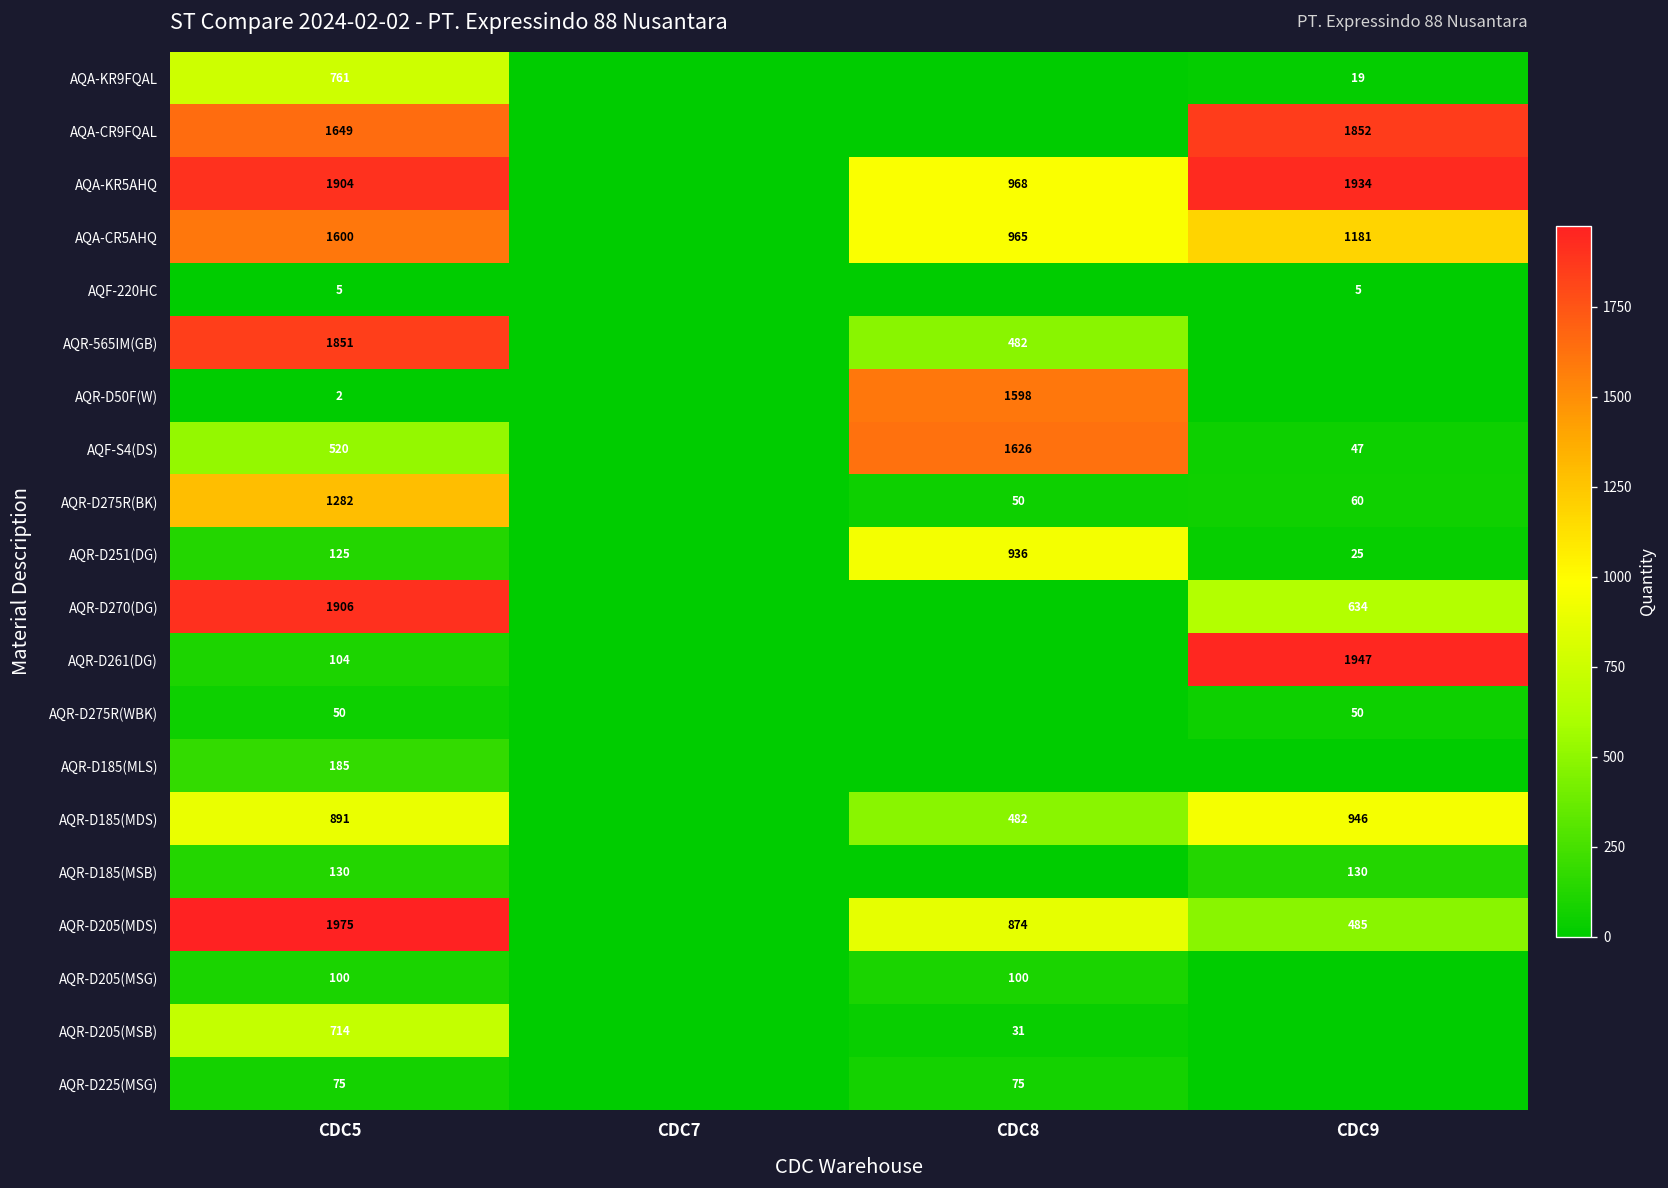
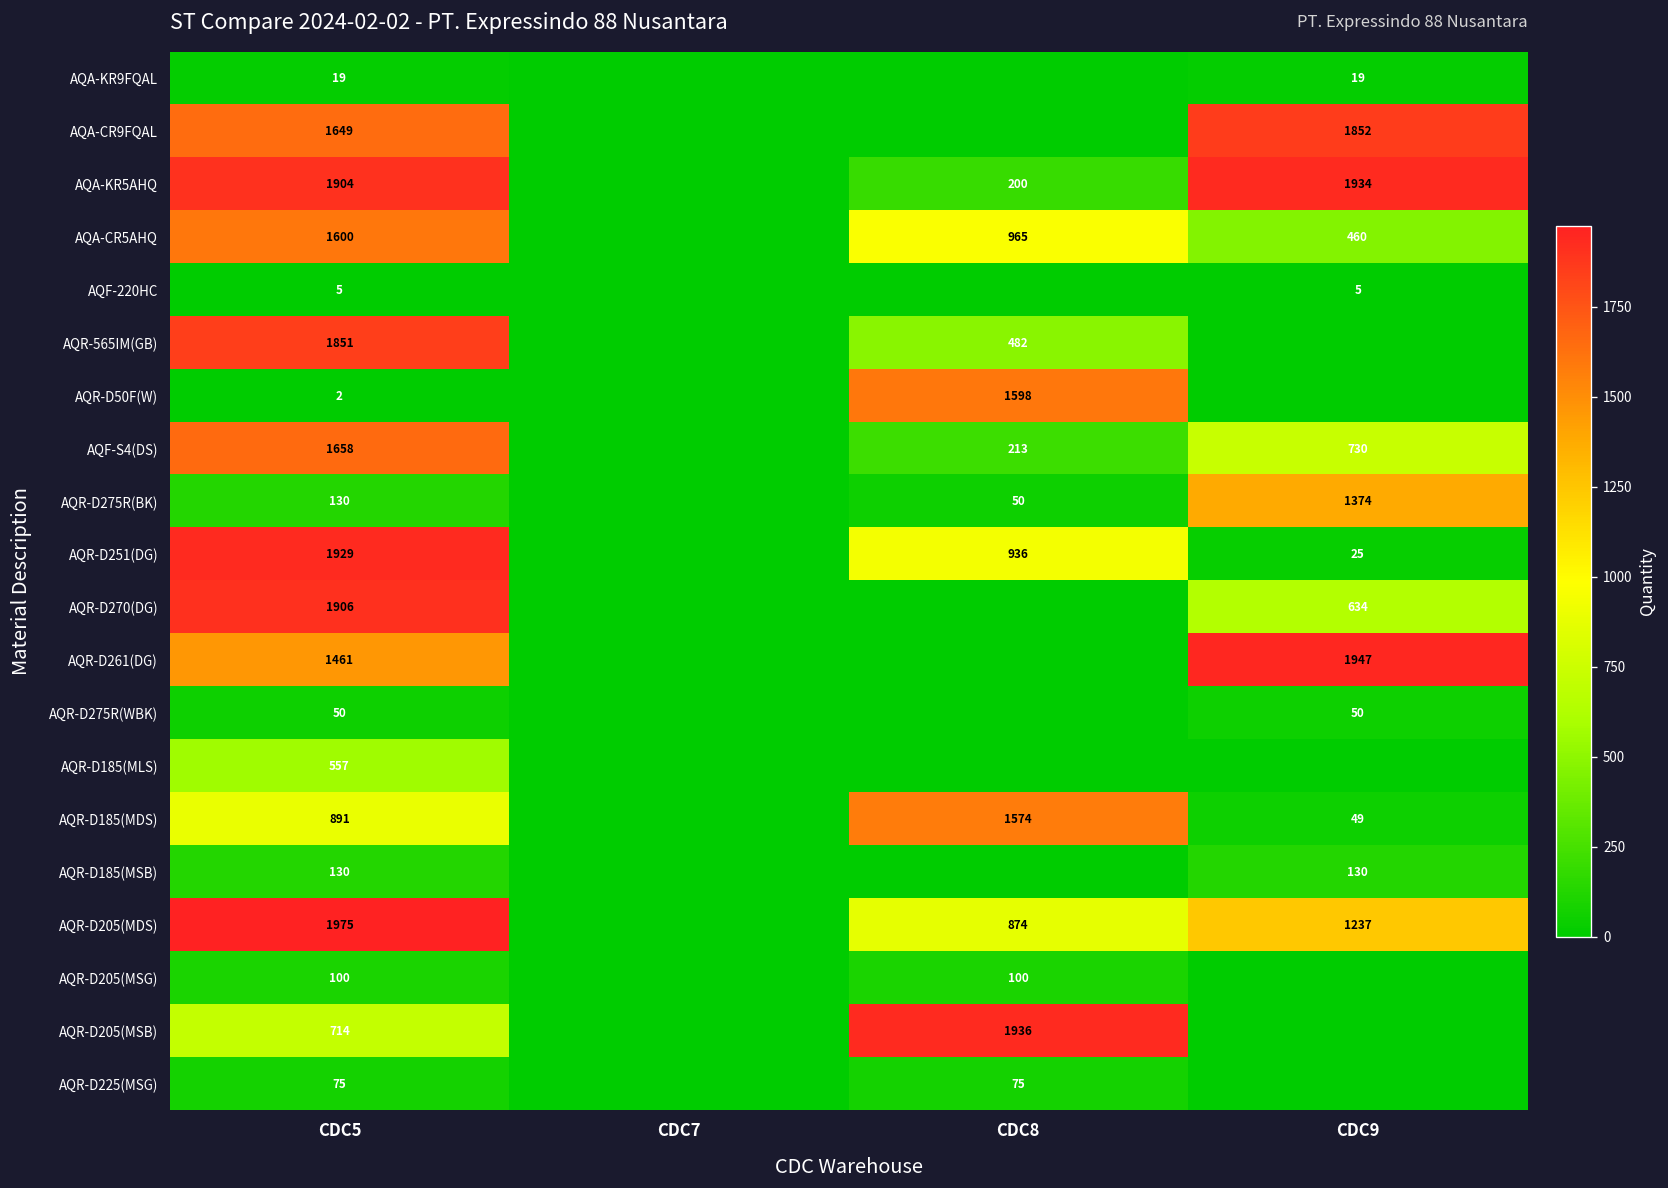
AQA-KR9FQAL, CDC5: 761 -> 19
AQA-KR5AHQ, CDC8: 968 -> 200
AQA-CR5AHQ, CDC9: 1181 -> 460
AQF-S4(DS), CDC5: 520 -> 1658
AQF-S4(DS), CDC8: 1626 -> 213
AQF-S4(DS), CDC9: 47 -> 730
AQR-D275R(BK), CDC5: 1282 -> 130
AQR-D275R(BK), CDC9: 60 -> 1374
AQR-D251(DG), CDC5: 125 -> 1929
AQR-D261(DG), CDC5: 104 -> 1461
AQR-D185(MLS), CDC5: 185 -> 557
AQR-D185(MDS), CDC8: 482 -> 1574
AQR-D185(MDS), CDC9: 946 -> 49
AQR-D205(MDS), CDC9: 485 -> 1237
AQR-D205(MSB), CDC8: 31 -> 1936
